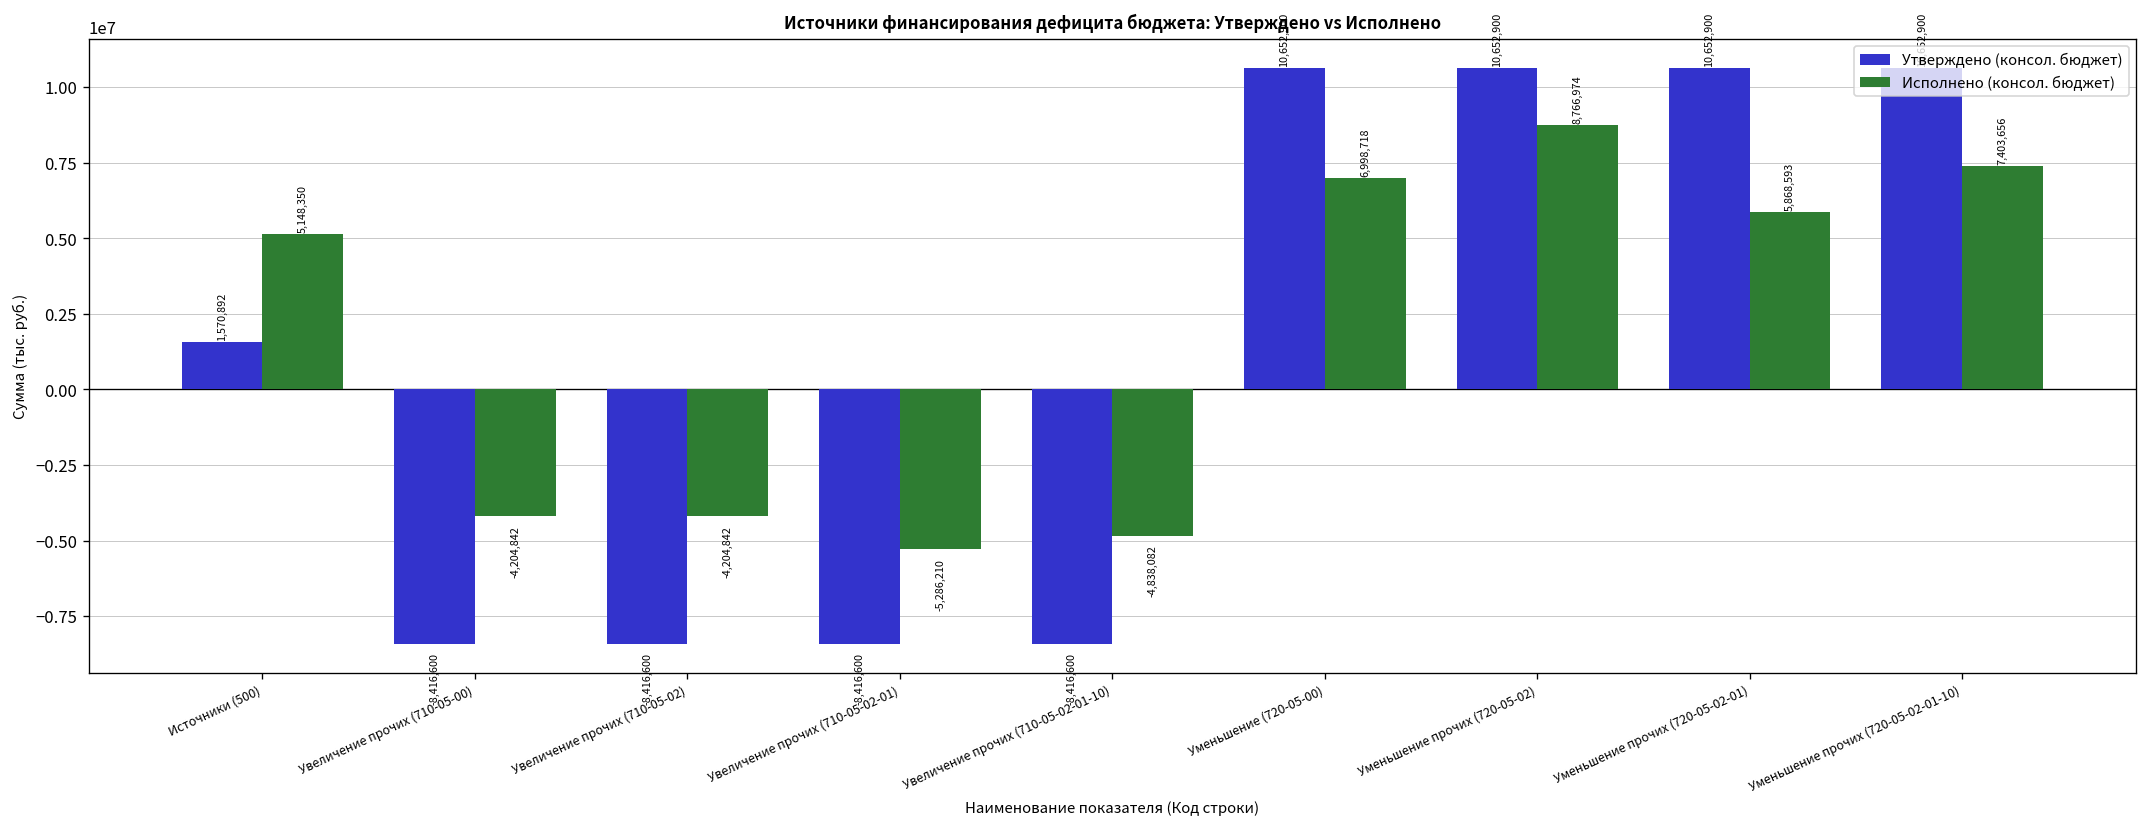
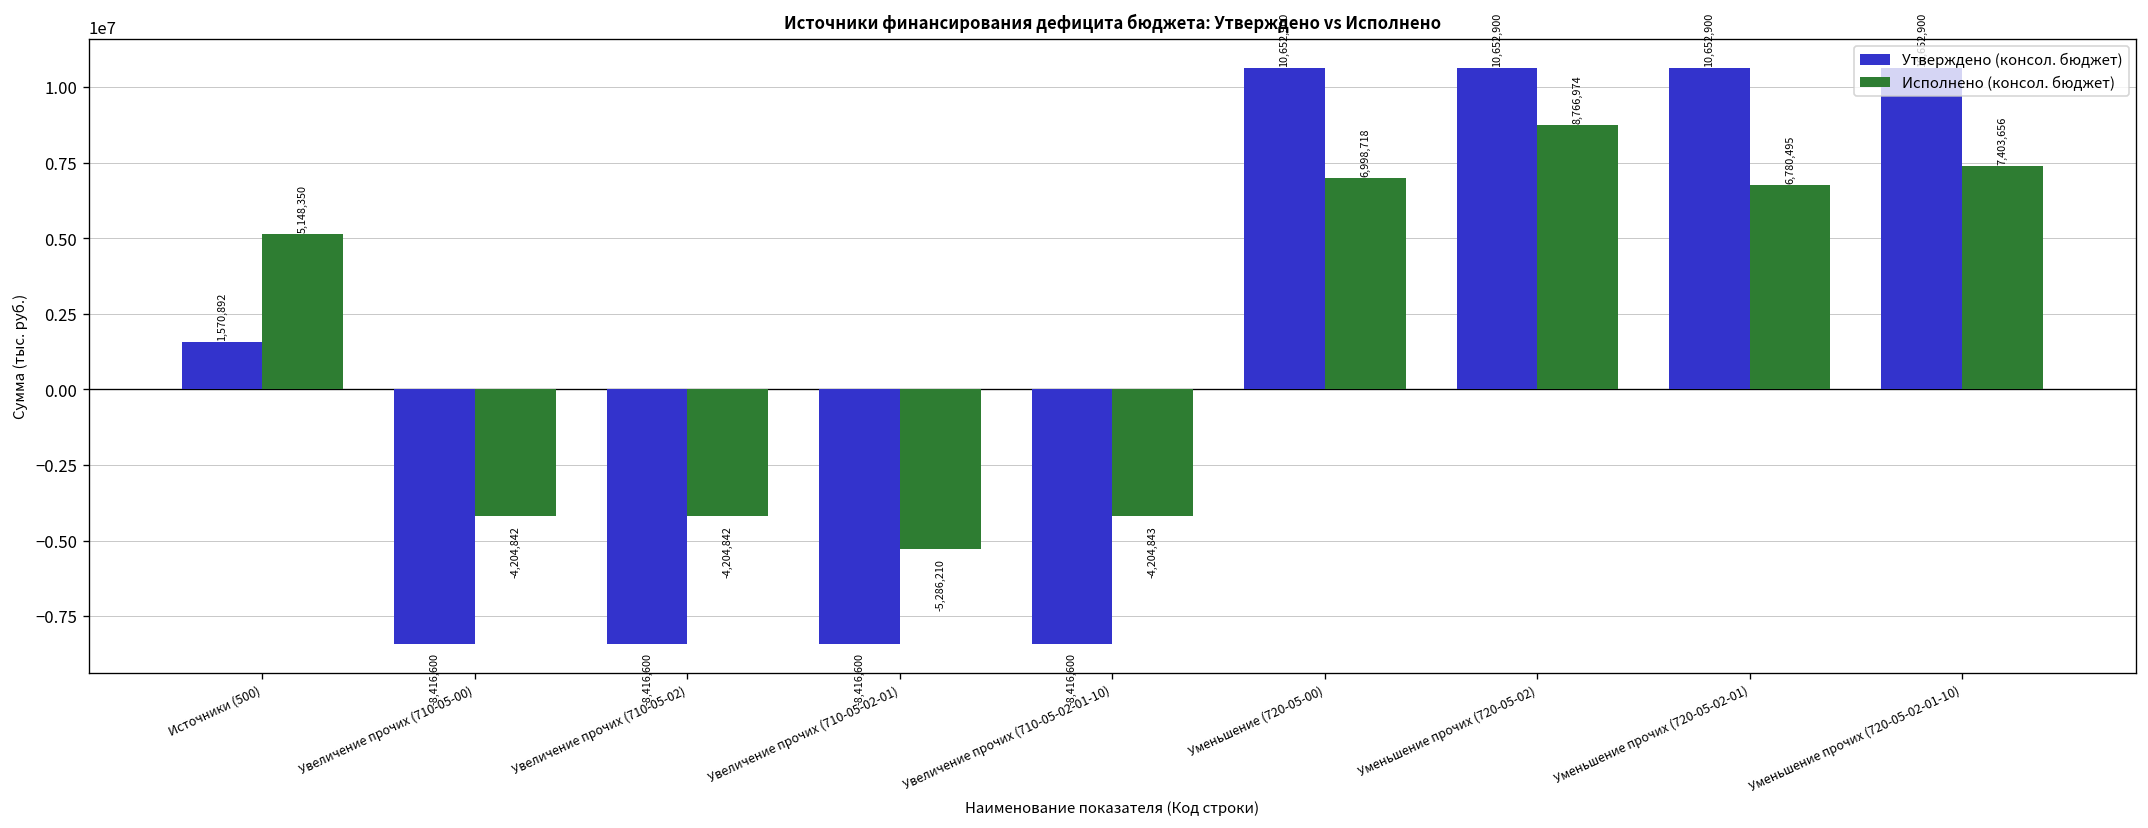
Исполнено (консол. бюджет), Увеличение прочих (710-05-02-01-10): -4,838,082 -> -4,204,843
Исполнено (консол. бюджет), Уменьшение прочих (720-05-02-01): 5,868,593 -> 6,780,495
